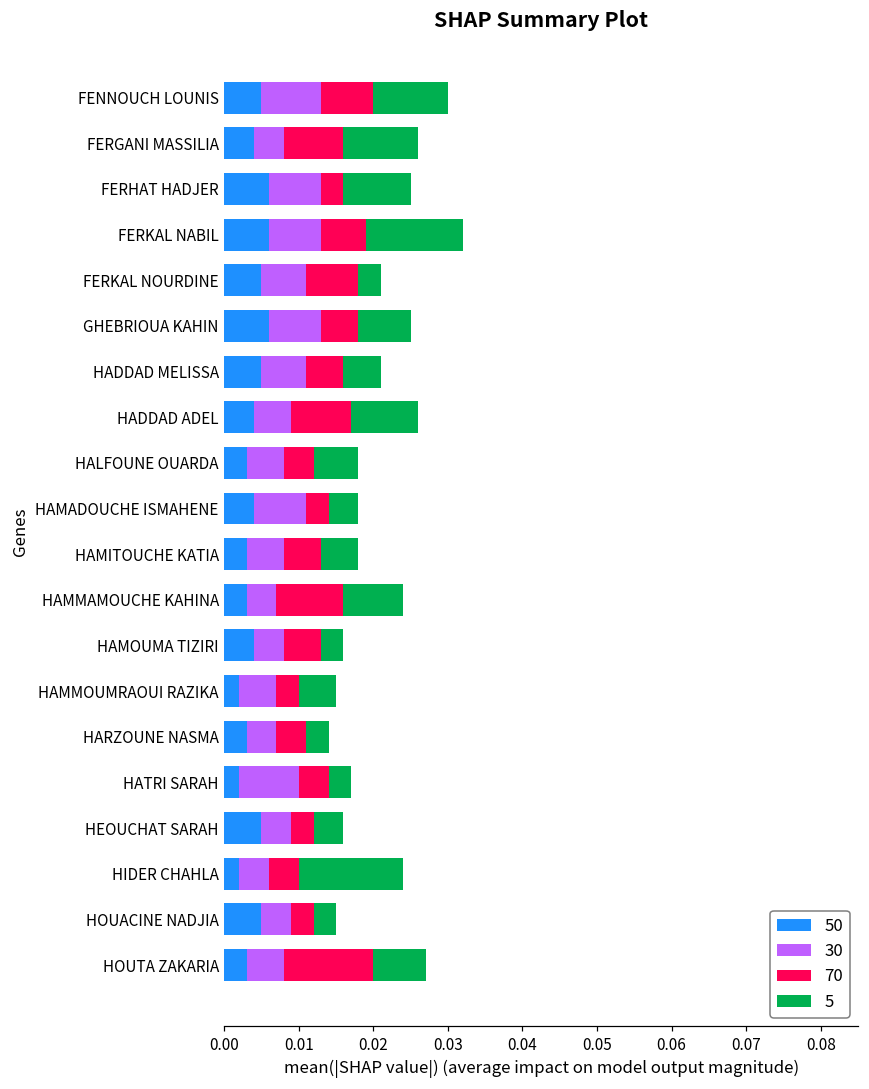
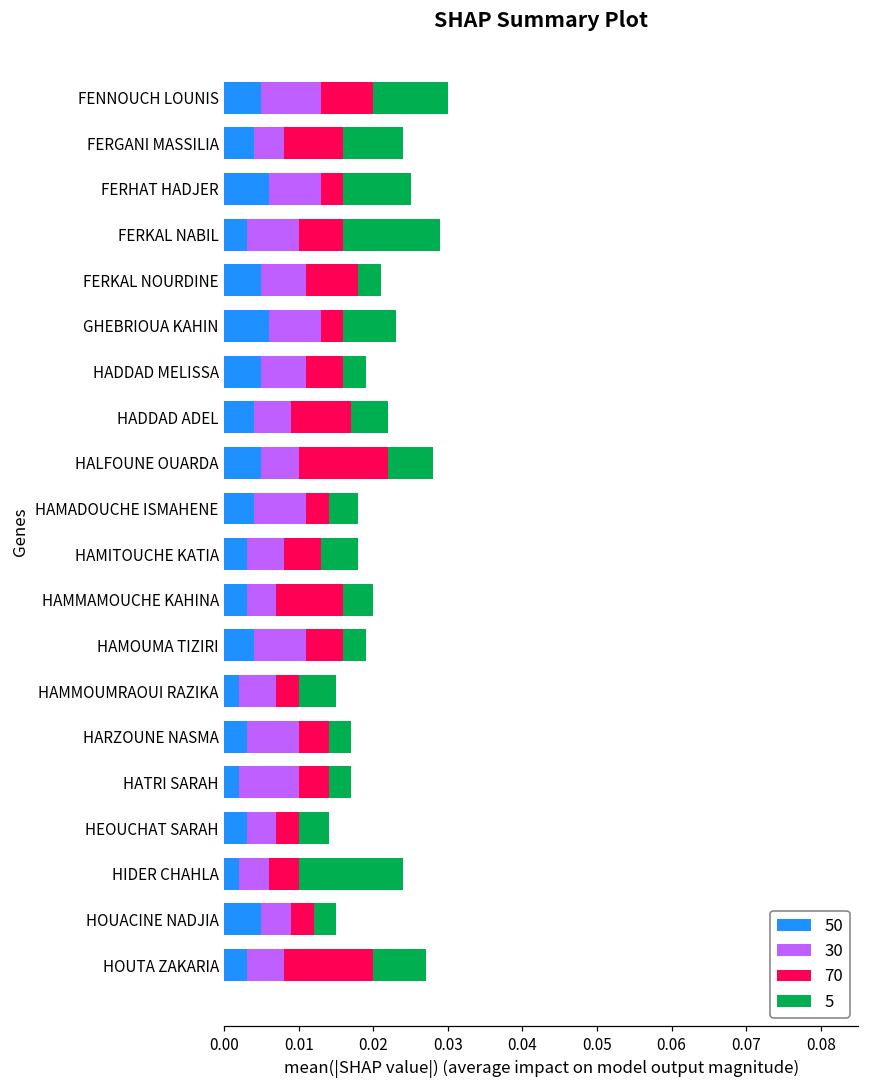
5, FERGANI MASSILIA: 0.010 -> 0.008
50, FERKAL NABIL: 0.006 -> 0.003
70, GHEBRIOUA KAHIN: 0.005 -> 0.003
5, HADDAD MELISSA: 0.005 -> 0.003
5, HADDAD ADEL: 0.009 -> 0.005
50, HALFOUNE OUARDA: 0.003 -> 0.005
70, HALFOUNE OUARDA: 0.004 -> 0.012
5, HAMMAMOUCHE KAHINA: 0.008 -> 0.004
30, HAMOUMA TIZIRI: 0.004 -> 0.007
30, HARZOUNE NASMA: 0.004 -> 0.007
50, HEOUCHAT SARAH: 0.005 -> 0.003
